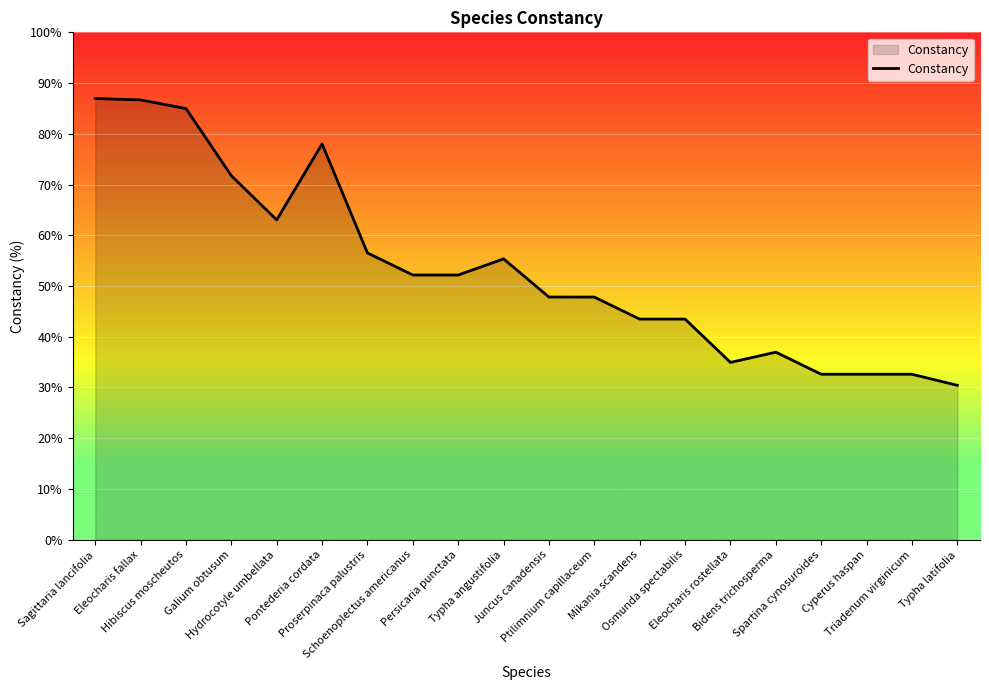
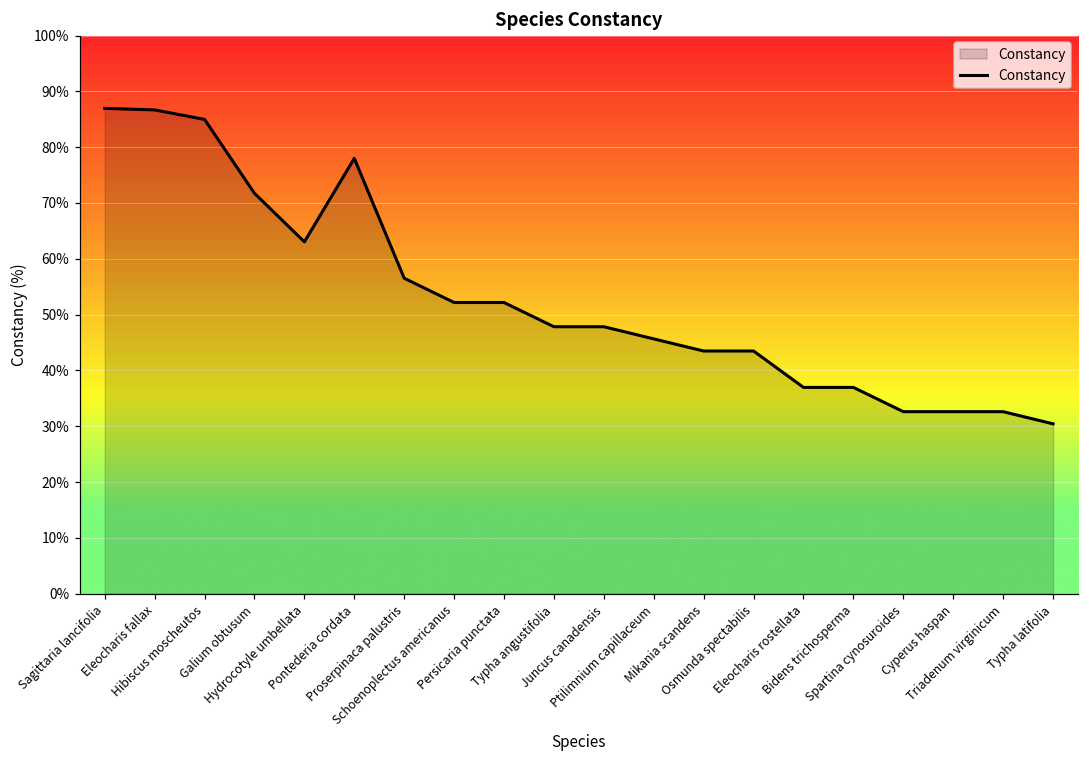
Typha angustifolia: 55% -> 48%
Ptilimnium capillaceum: 48% -> 46%
Eleocharis rostellata: 35% -> 37%
